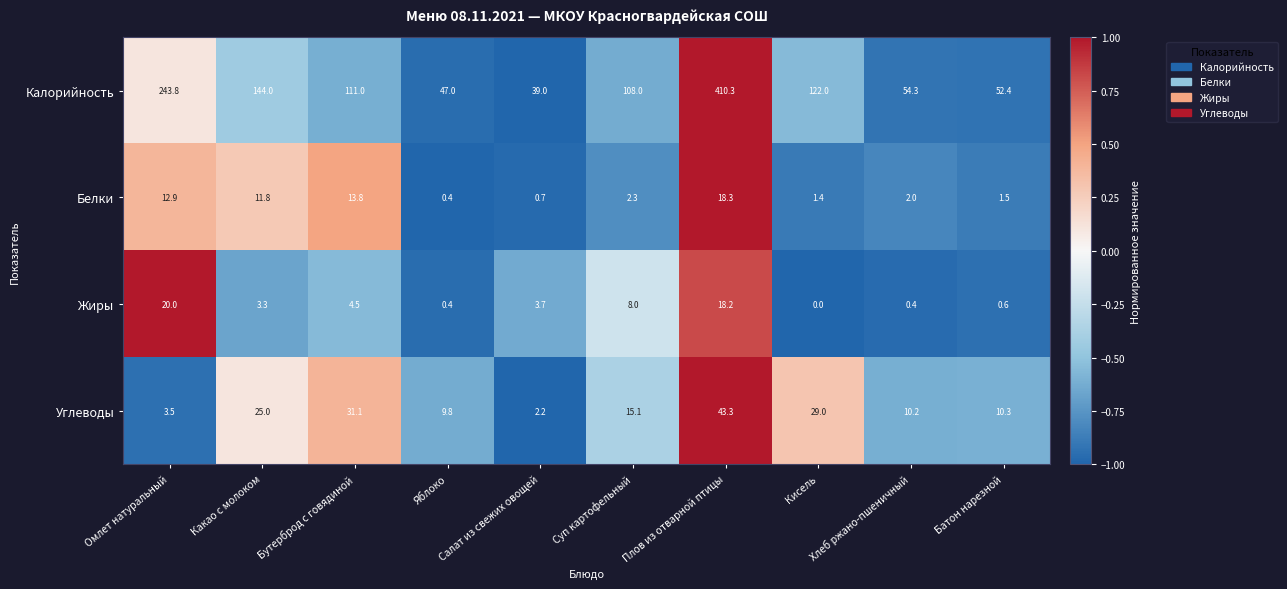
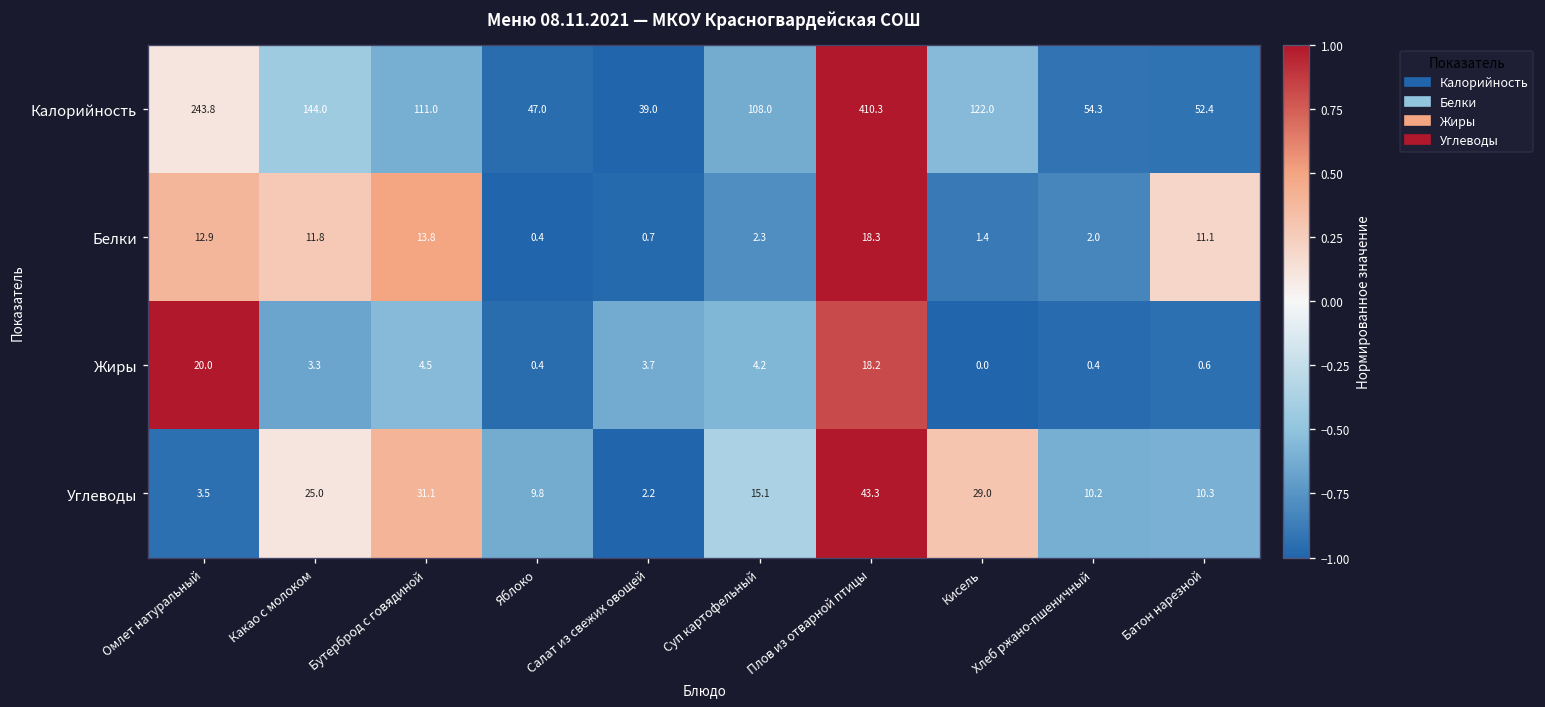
Белки, Батон нарезной: 1.5 -> 11.1
Жиры, Суп картофельный: 8.0 -> 4.2
